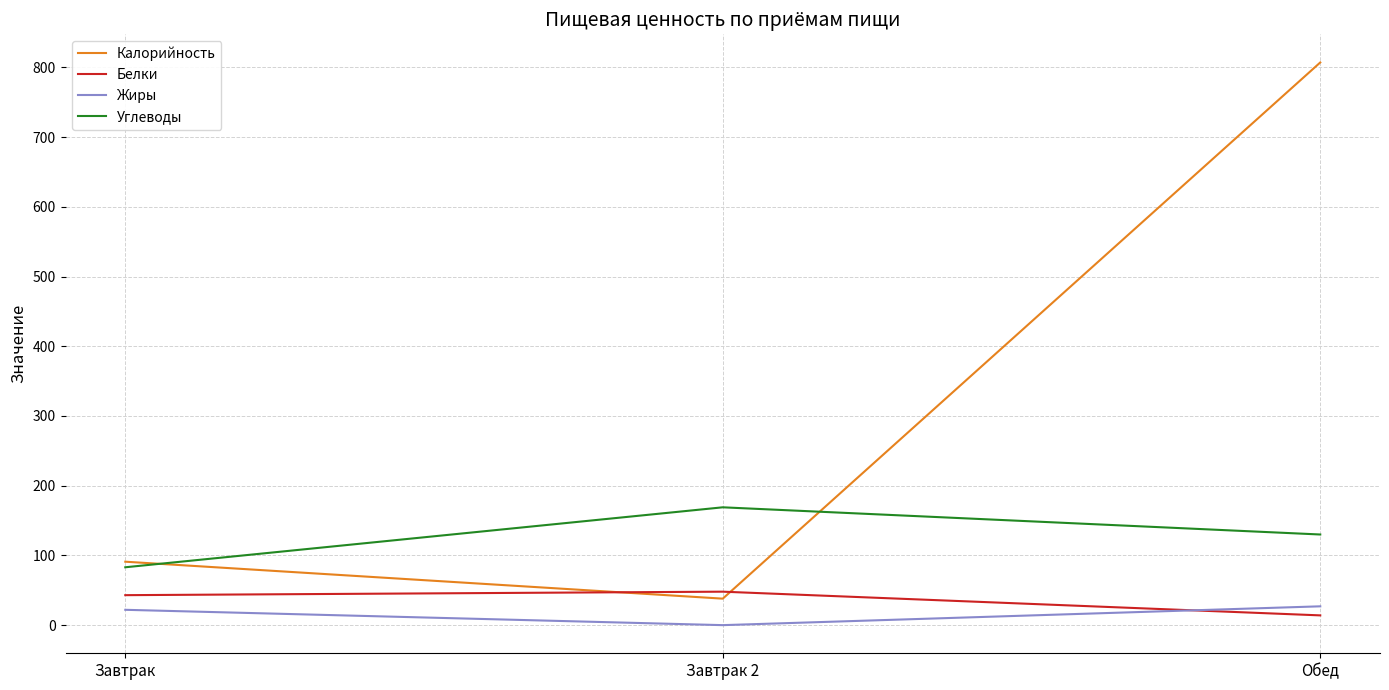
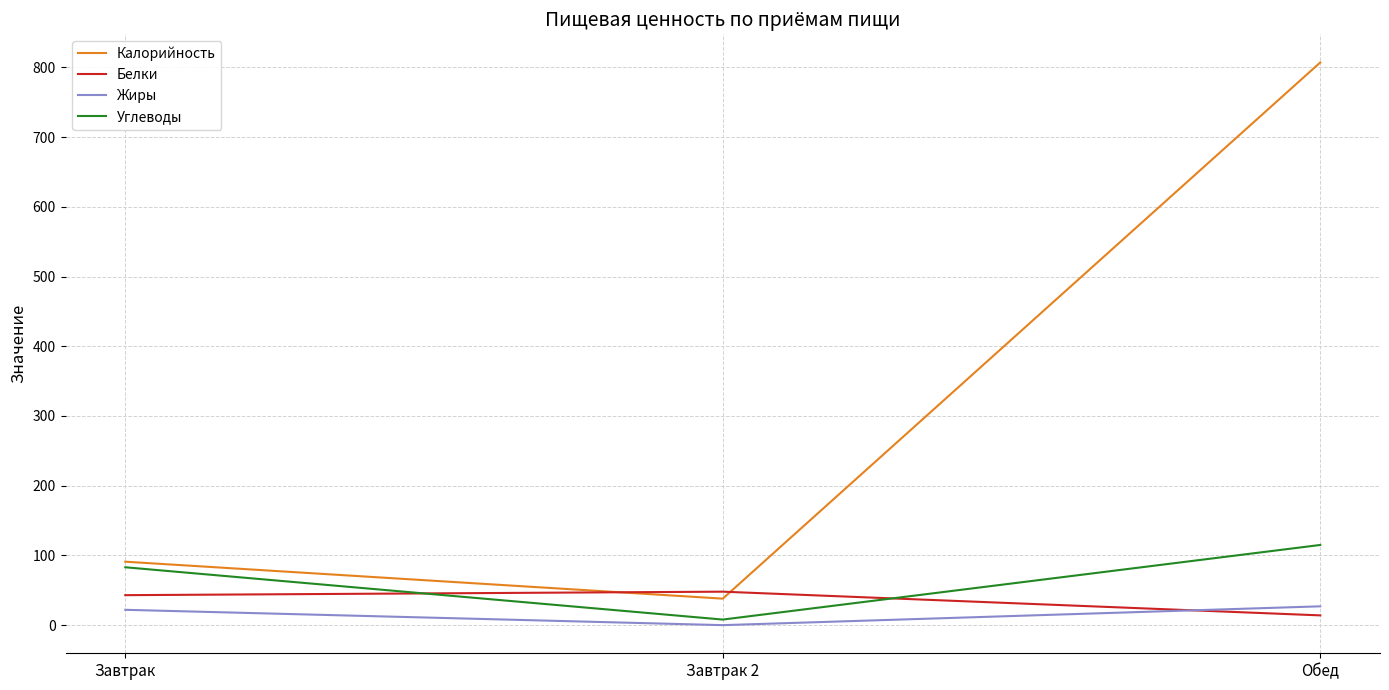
Углеводы, Завтрак 2: 170 -> 10
Углеводы, Обед: 130 -> 120
